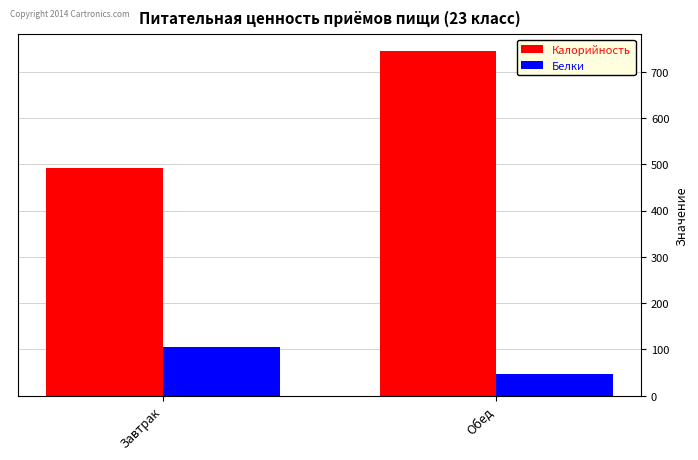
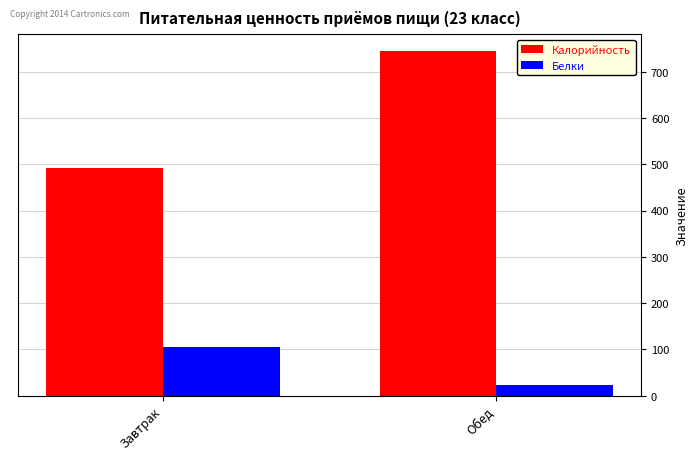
Белки, Обед: 50 -> 20
